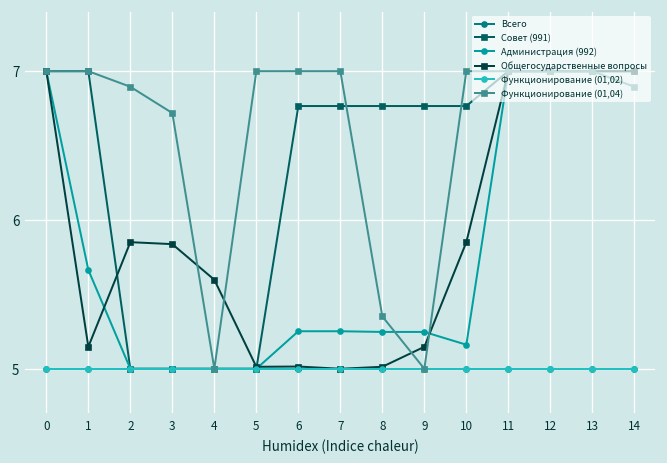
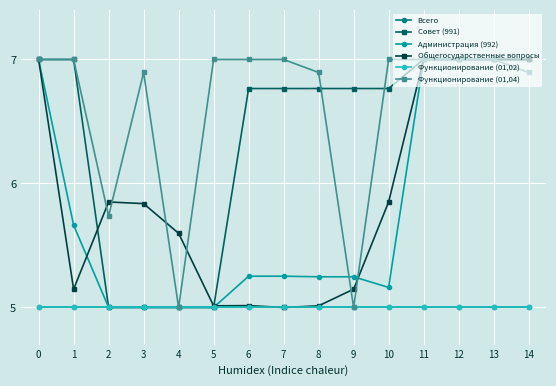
Функционирование (01,04), 2: 6.90 -> 5.74
Функционирование (01,04), 3: 6.72 -> 6.90
Функционирование (01,04), 8: 5.35 -> 6.90
